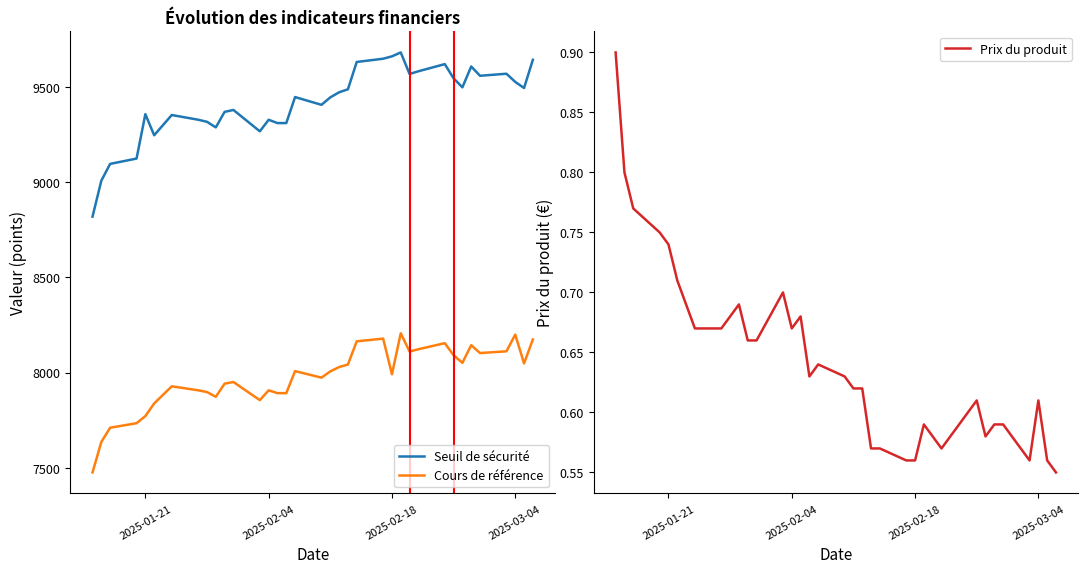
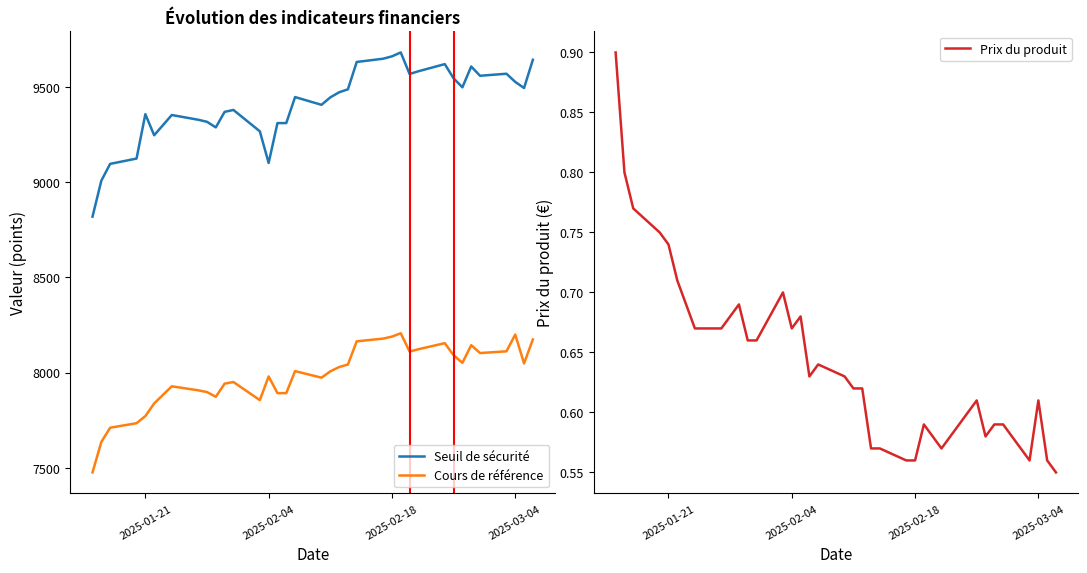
Évolution des indicateurs financiers, Seuil de sécurité, 2025-02-04: 9330 -> 9100
Évolution des indicateurs financiers, Cours de référence, 2025-02-04: 7910 -> 7980
Évolution des indicateurs financiers, Cours de référence, 2025-02-18: 7990 -> 8190
